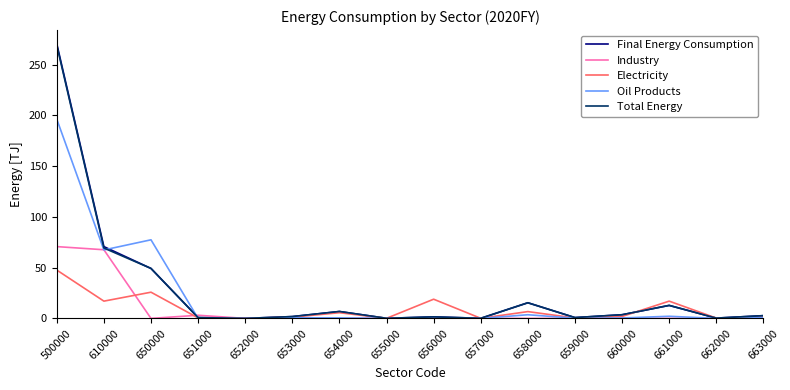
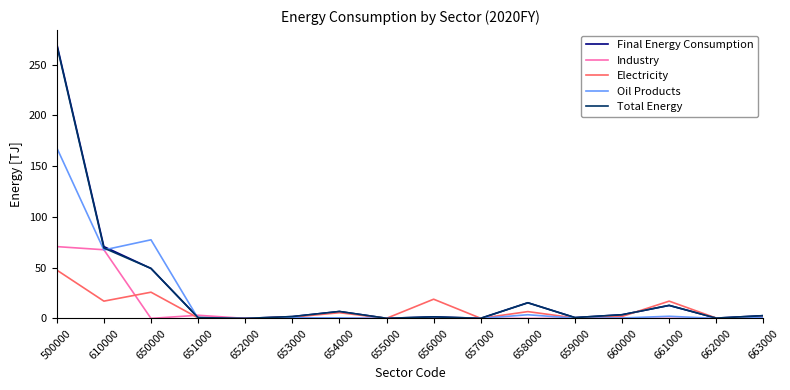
Oil Products, 500000: 196 -> 168
